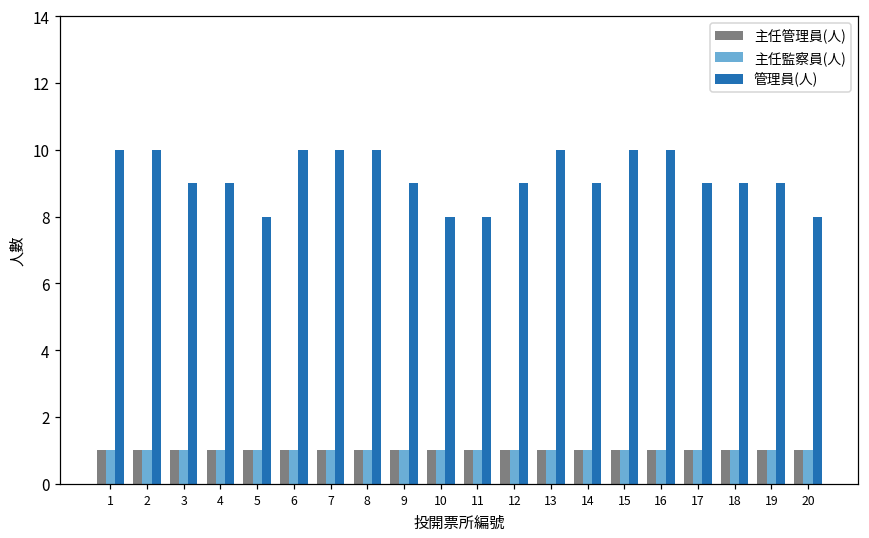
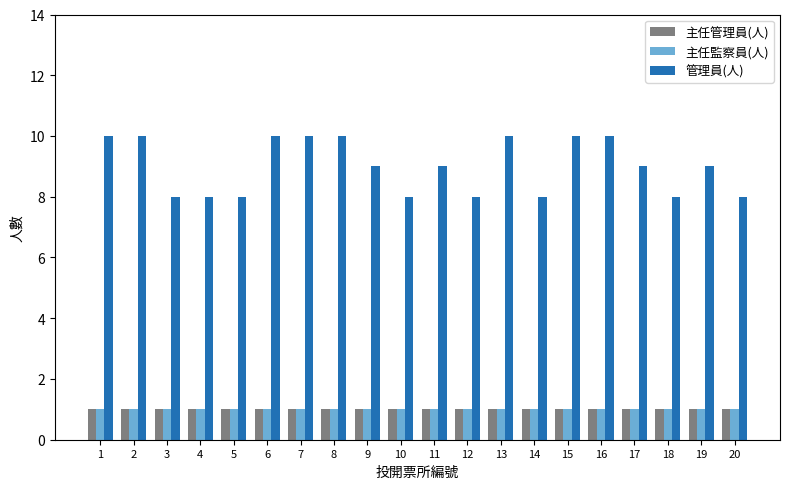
管理員(人), 3: 9 -> 8
管理員(人), 4: 9 -> 8
管理員(人), 11: 8 -> 9
管理員(人), 12: 9 -> 8
管理員(人), 14: 9 -> 8
管理員(人), 18: 9 -> 8
